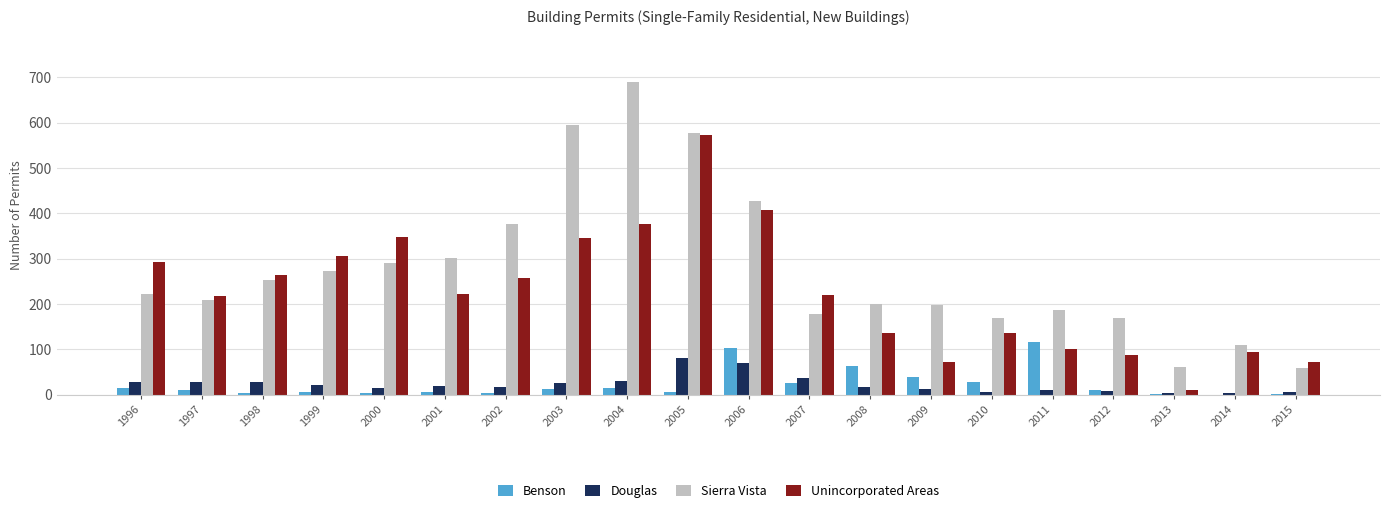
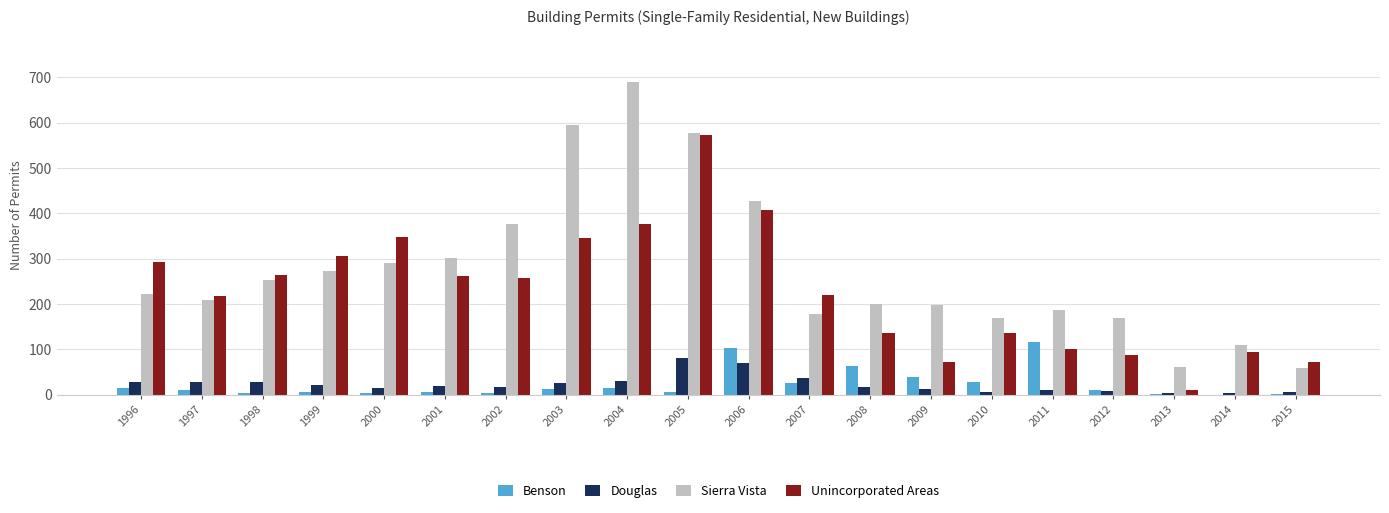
Unincorporated Areas, 2001: 220 -> 260
